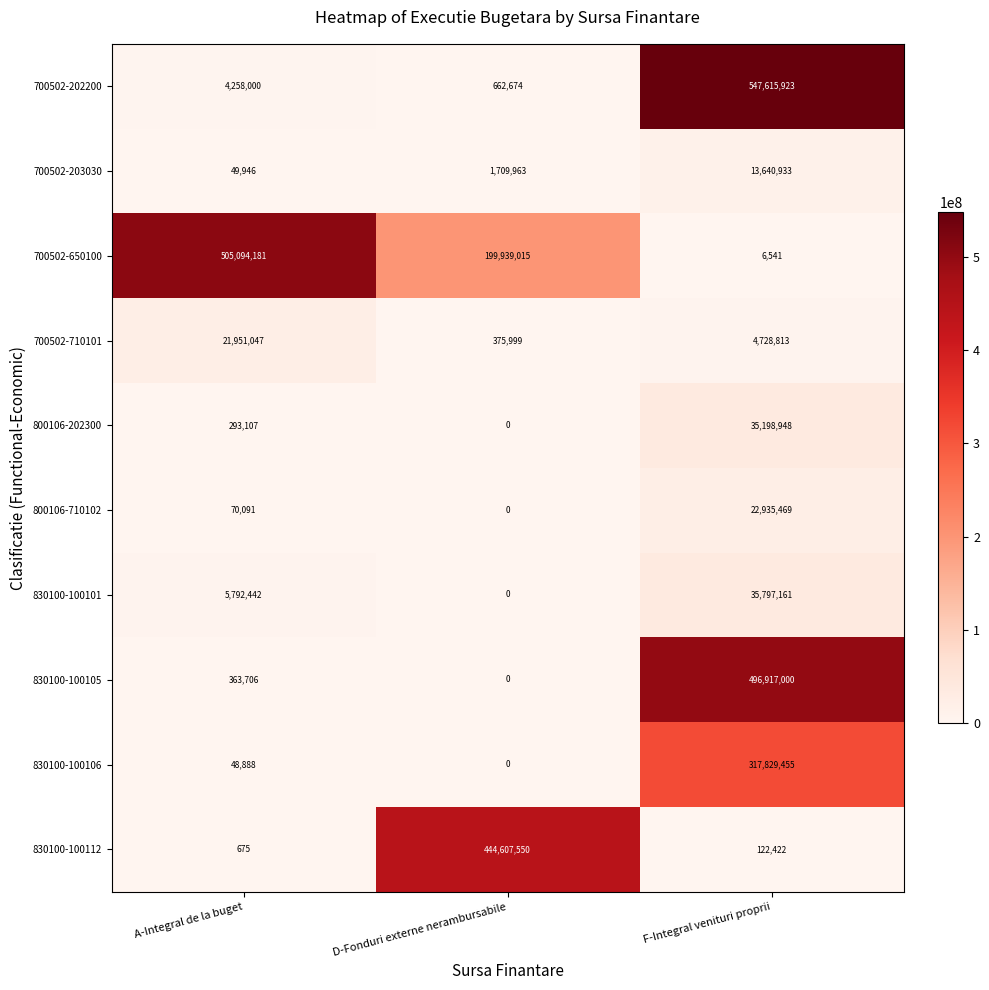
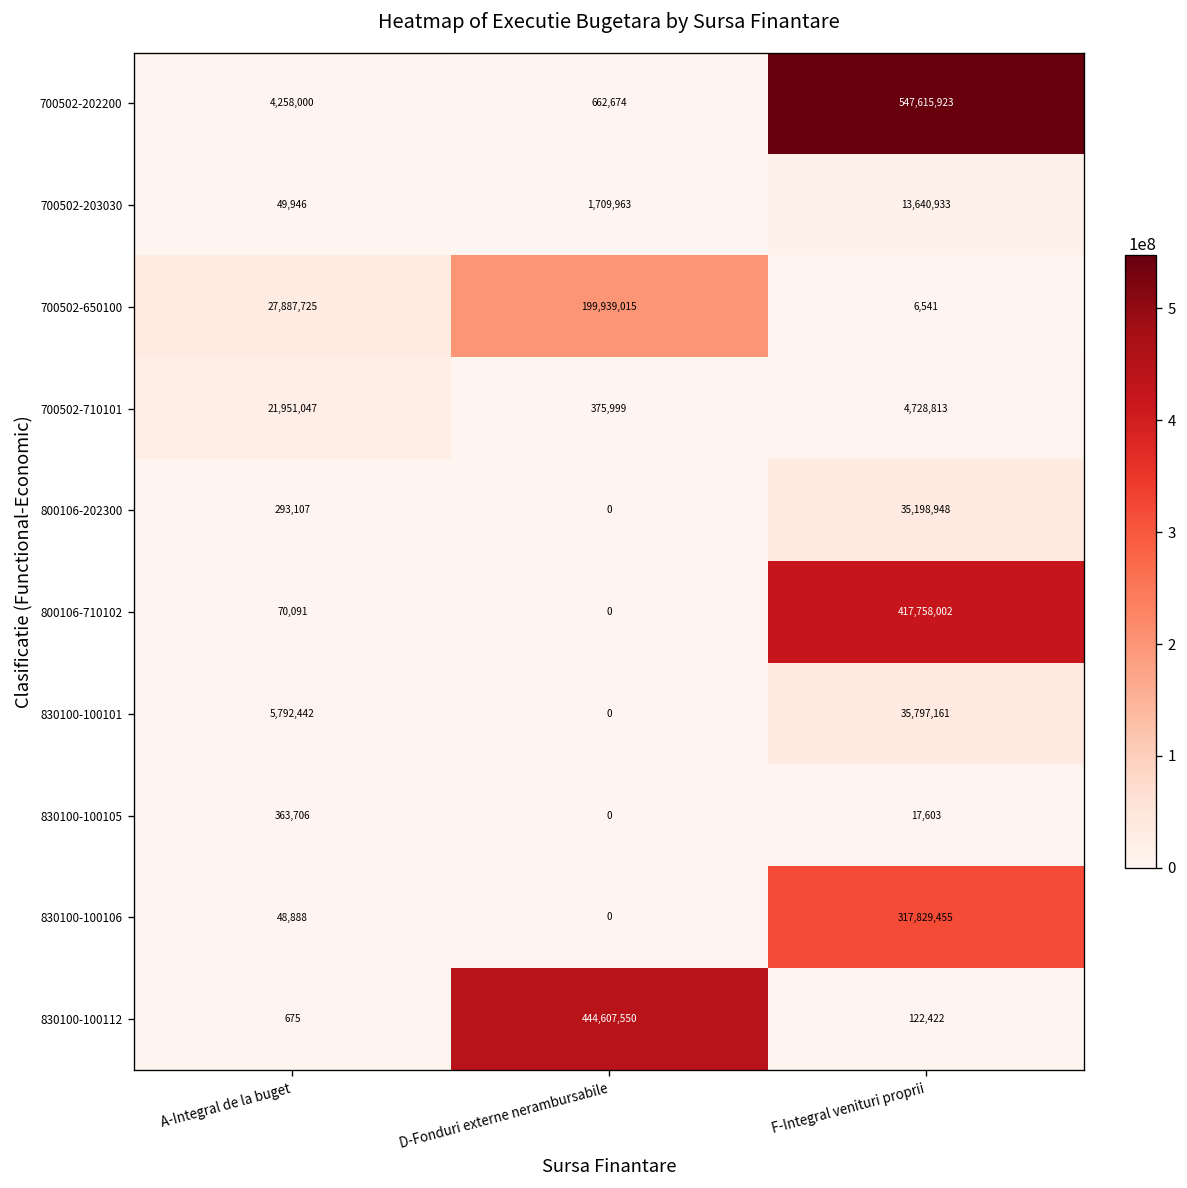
700502-650100, A-Integral de la buget: 505,094,181 -> 27,887,725
800106-710102, F-Integral venituri proprii: 22,935,469 -> 417,758,002
830100-100105, F-Integral venituri proprii: 496,917,000 -> 17,603
